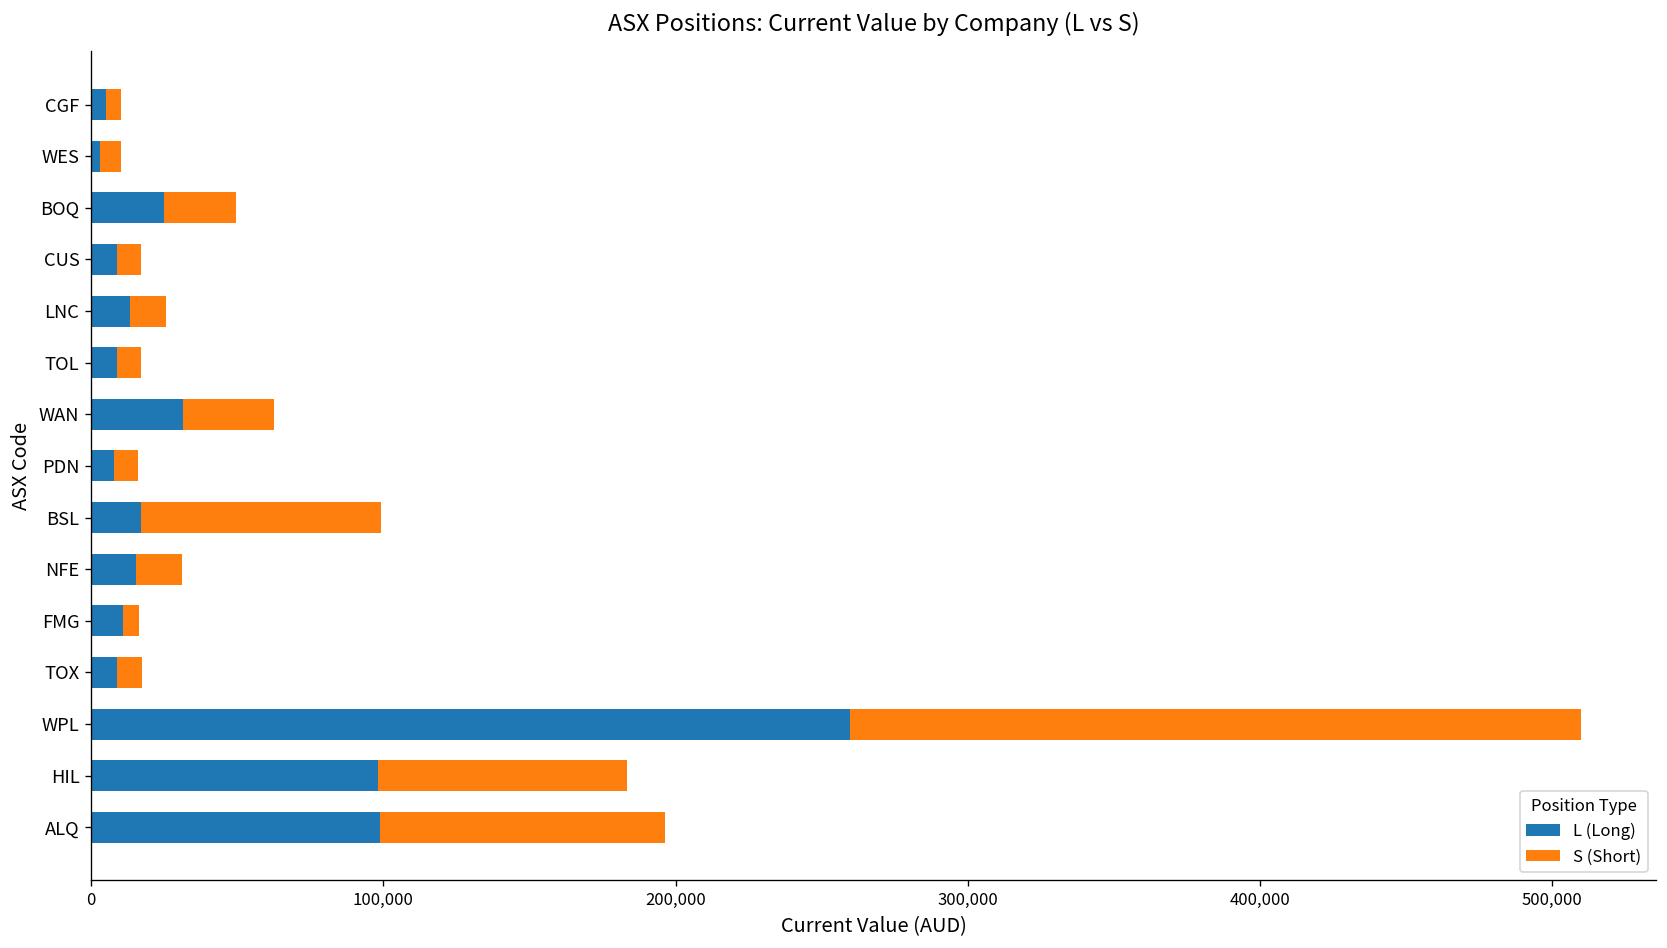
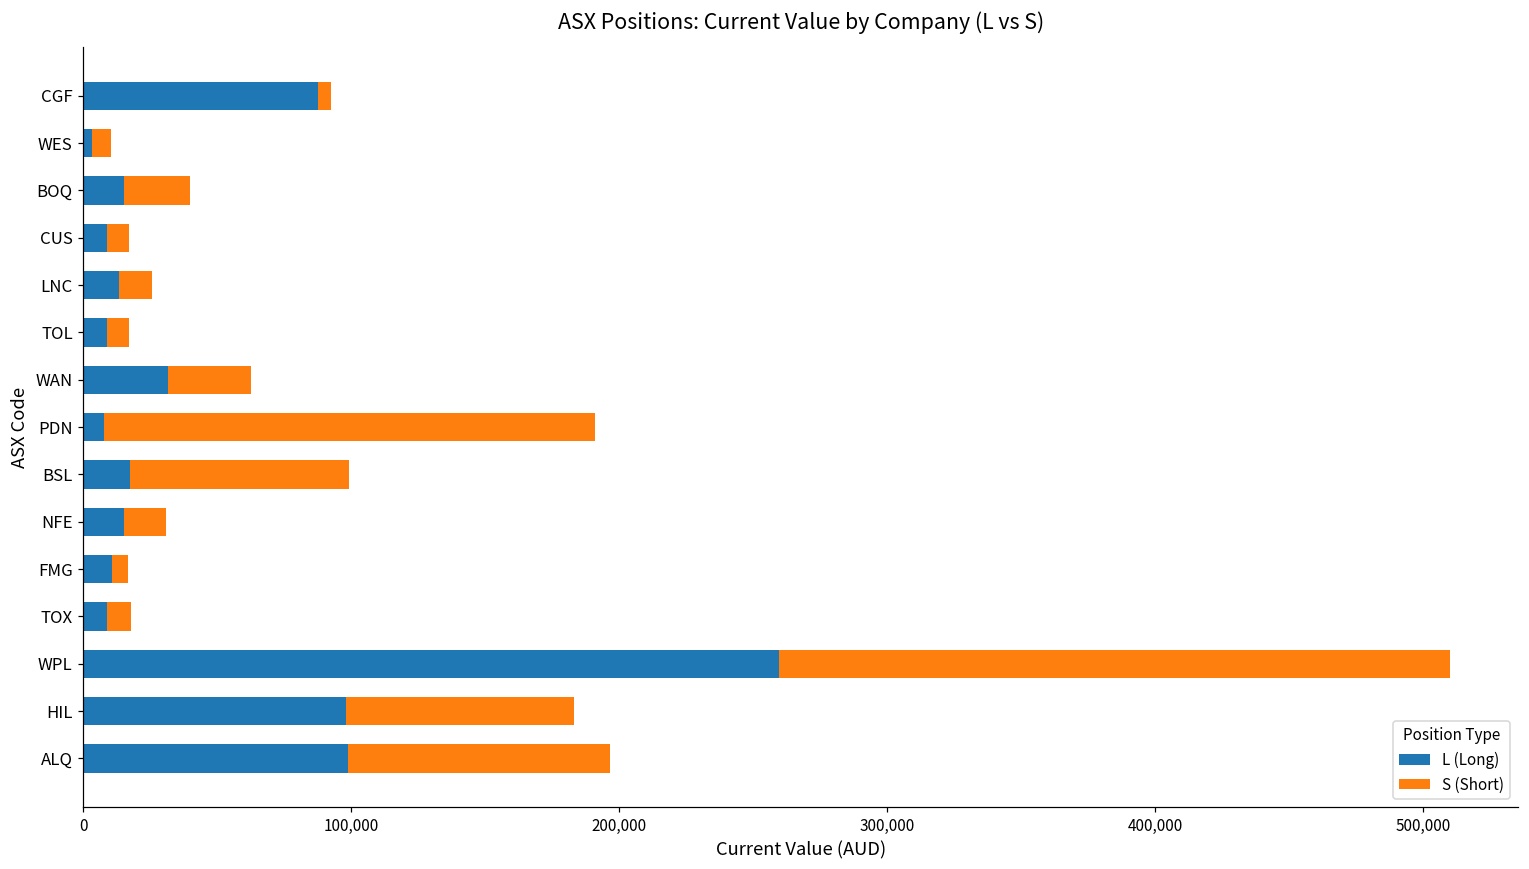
L (Long), CGF: 5,000 -> 87,000
L (Long), BOQ: 25,000 -> 15,000
S (Short), PDN: 8,000 -> 183,000
